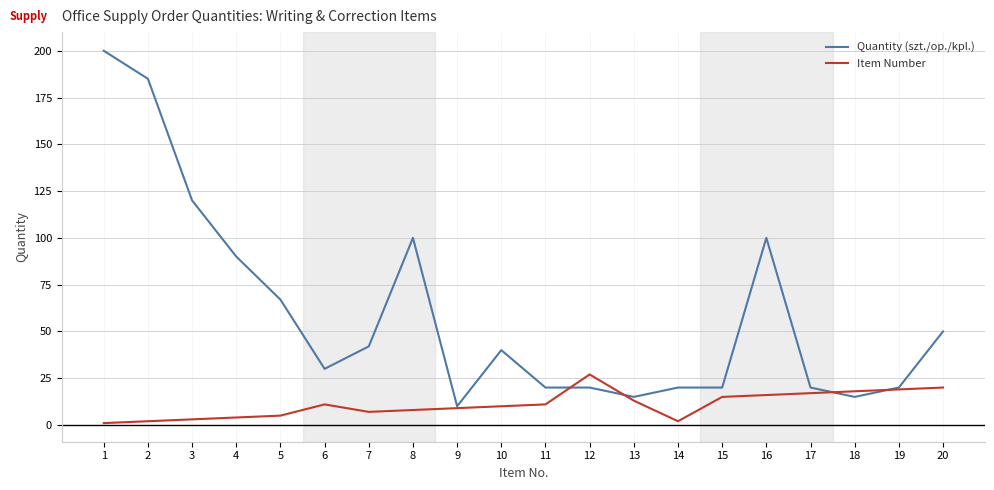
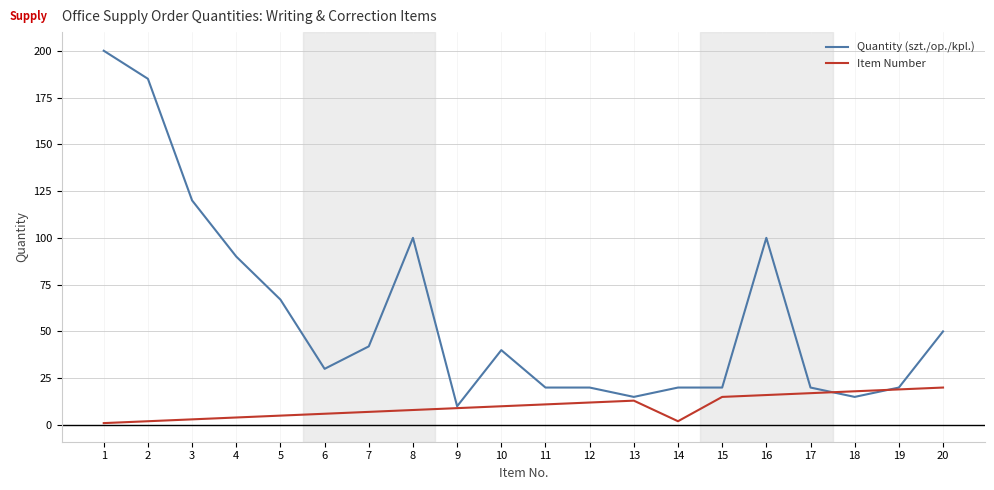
Item Number, 6: 11 -> 6
Item Number, 12: 27 -> 12
